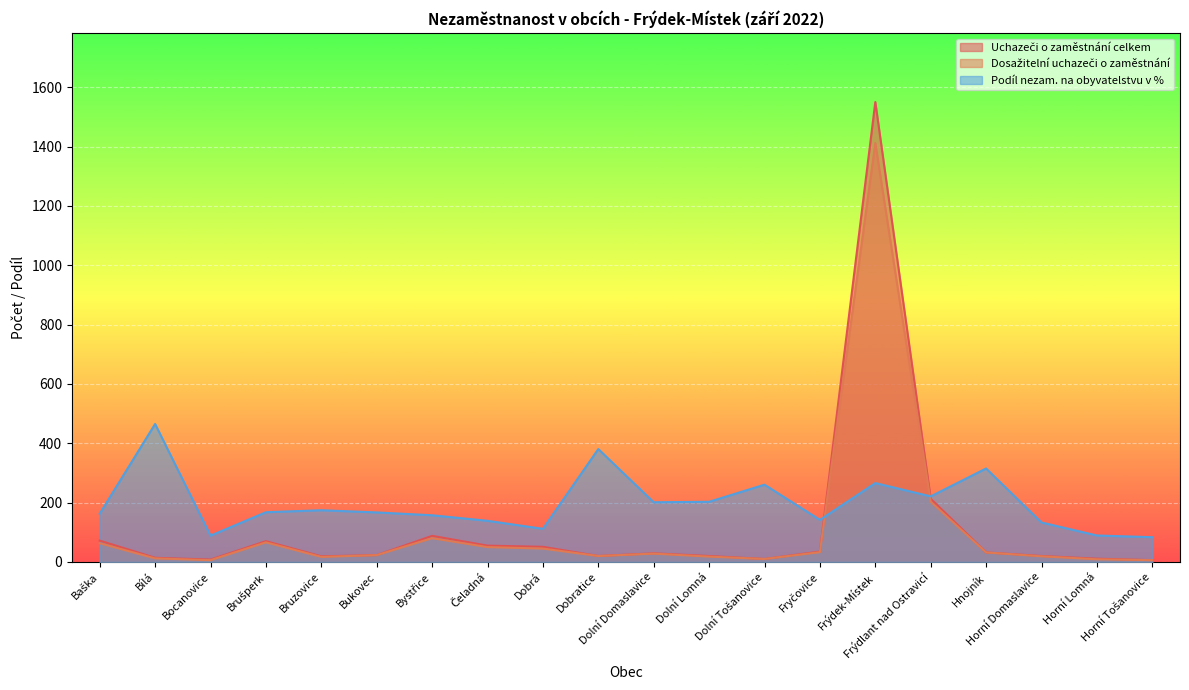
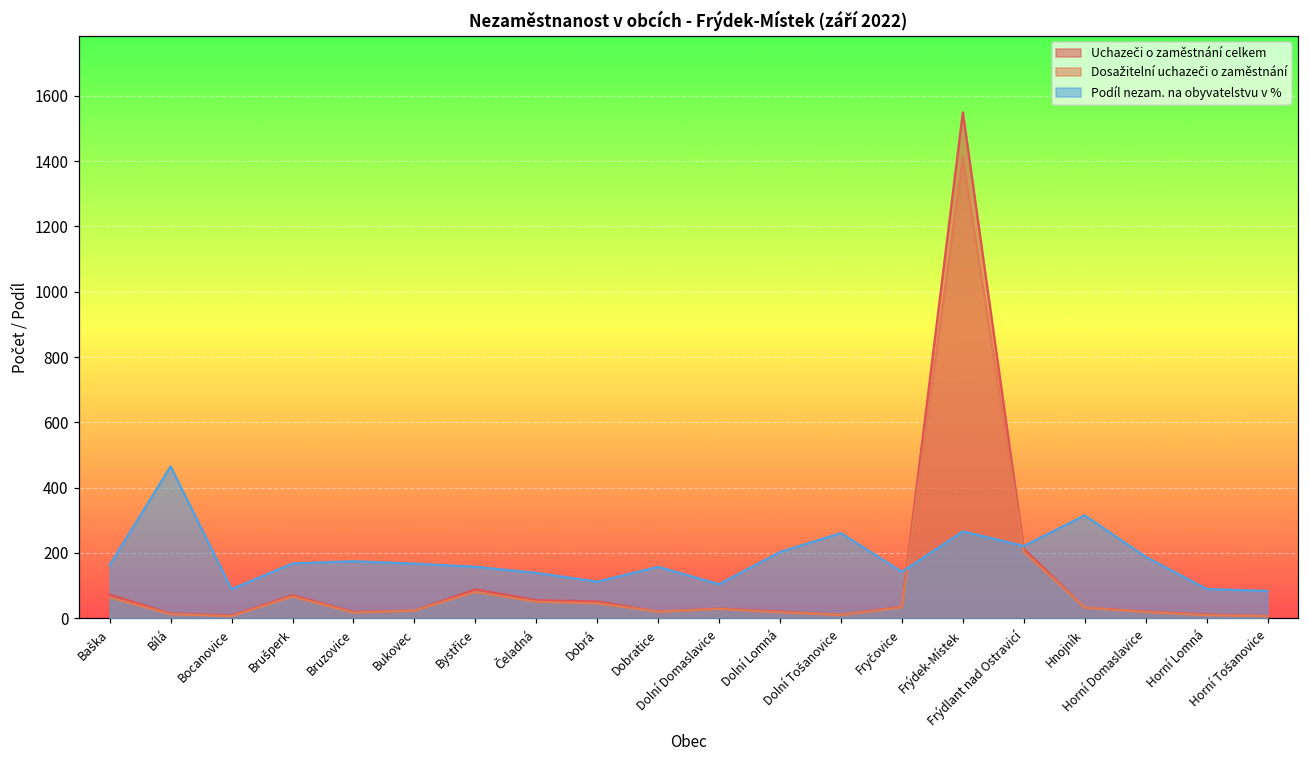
Podíl nezam. na obyvatelstvu v %, Dobratice: 380 -> 160
Podíl nezam. na obyvatelstvu v %, Dolní Domaslavice: 200 -> 100
Podíl nezam. na obyvatelstvu v %, Horní Domaslavice: 130 -> 190
